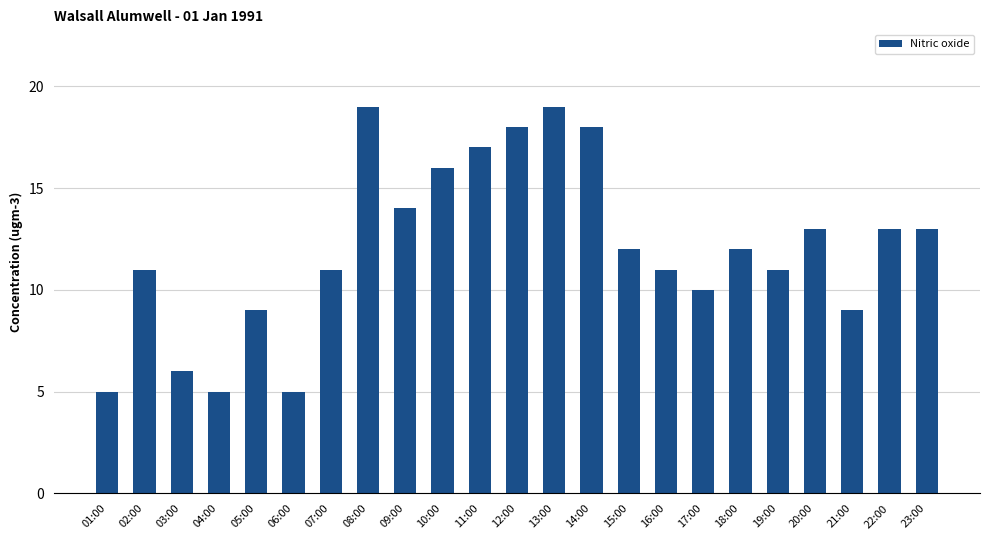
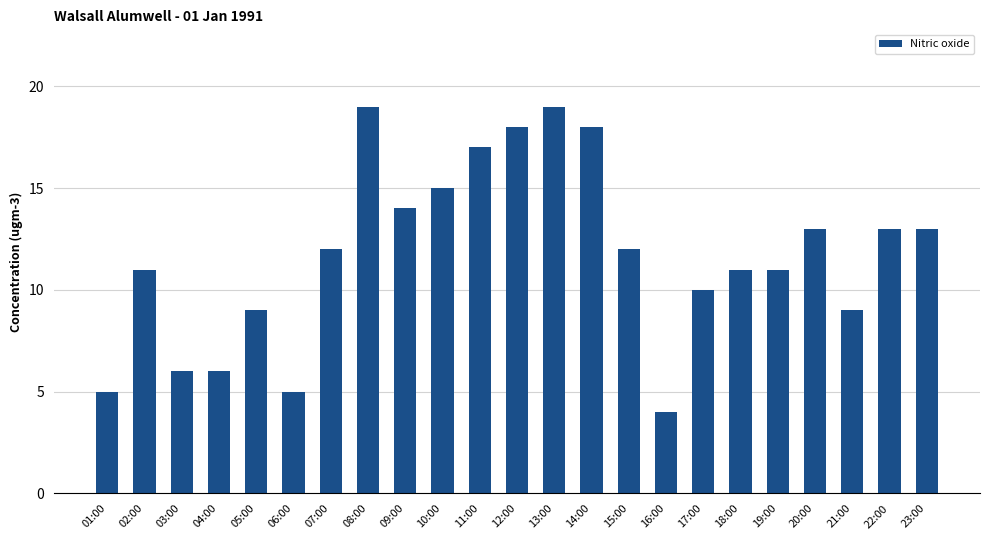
04:00: 5 -> 6
07:00: 11 -> 12
10:00: 16 -> 15
16:00: 11 -> 4
18:00: 12 -> 11
